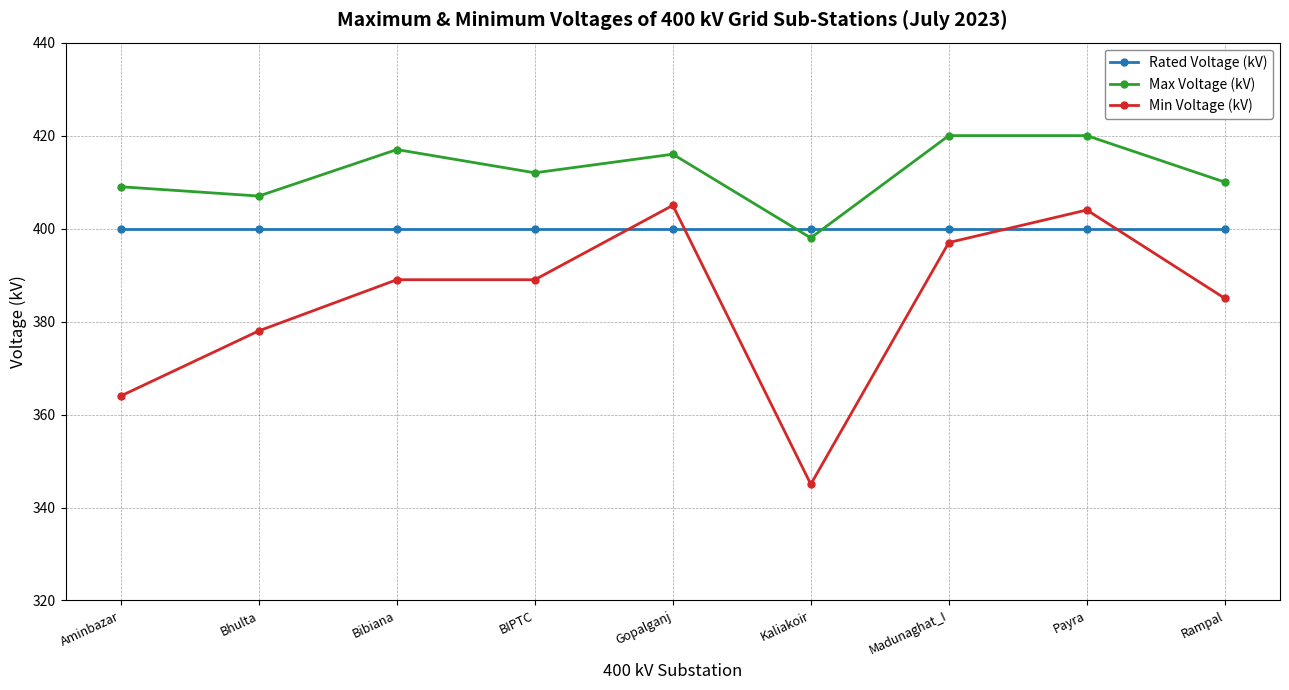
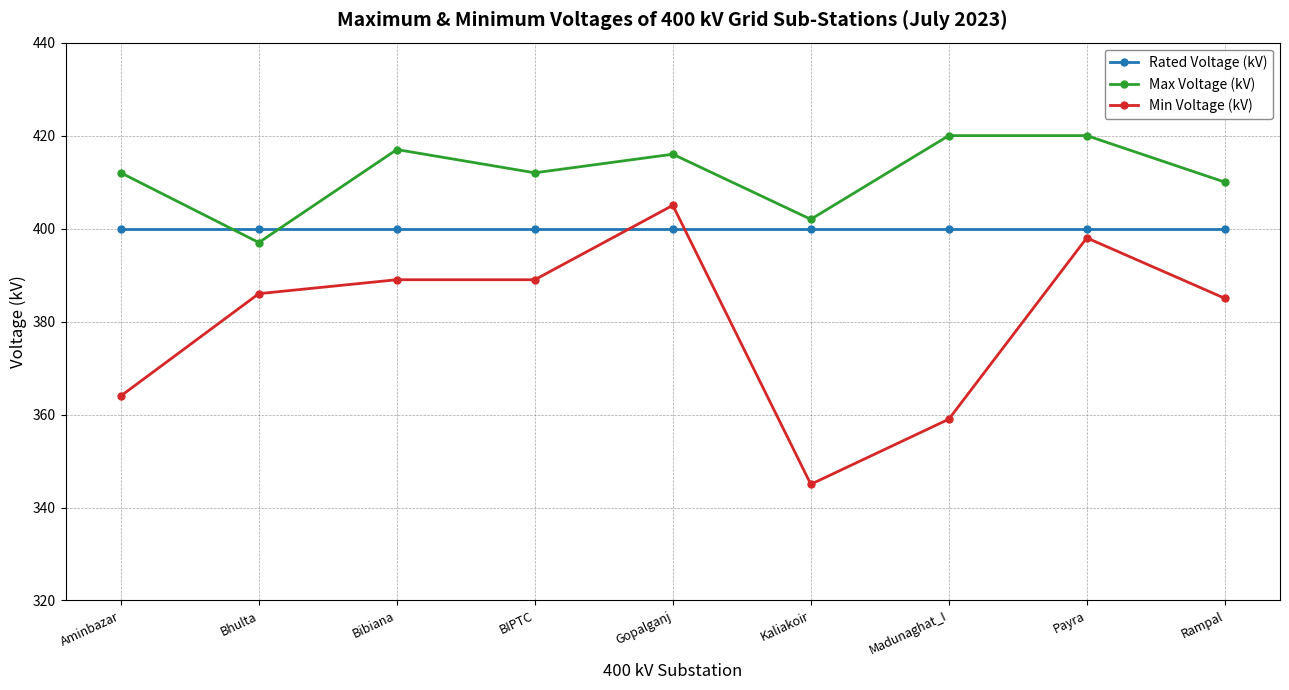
Max Voltage (kV), Aminbazar: 409 -> 412
Max Voltage (kV), Bhulta: 407 -> 397
Min Voltage (kV), Bhulta: 378 -> 386
Max Voltage (kV), Kaliakoir: 398 -> 402
Min Voltage (kV), Madunaghat_I: 397 -> 359
Min Voltage (kV), Payra: 404 -> 398
